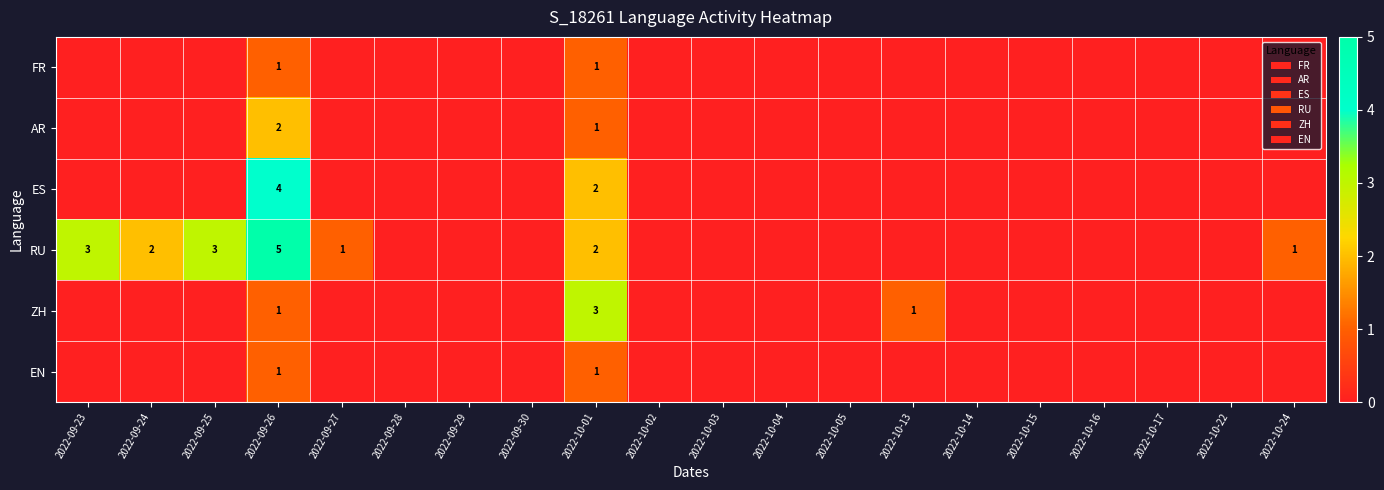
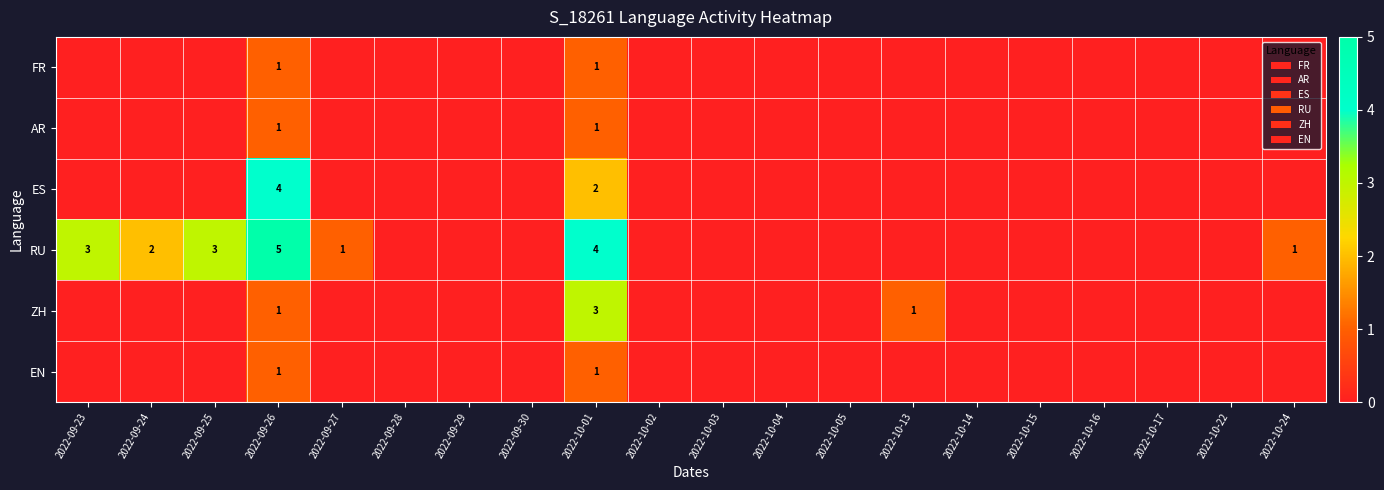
AR, 2022-09-26: 2 -> 1
RU, 2022-10-01: 2 -> 4
